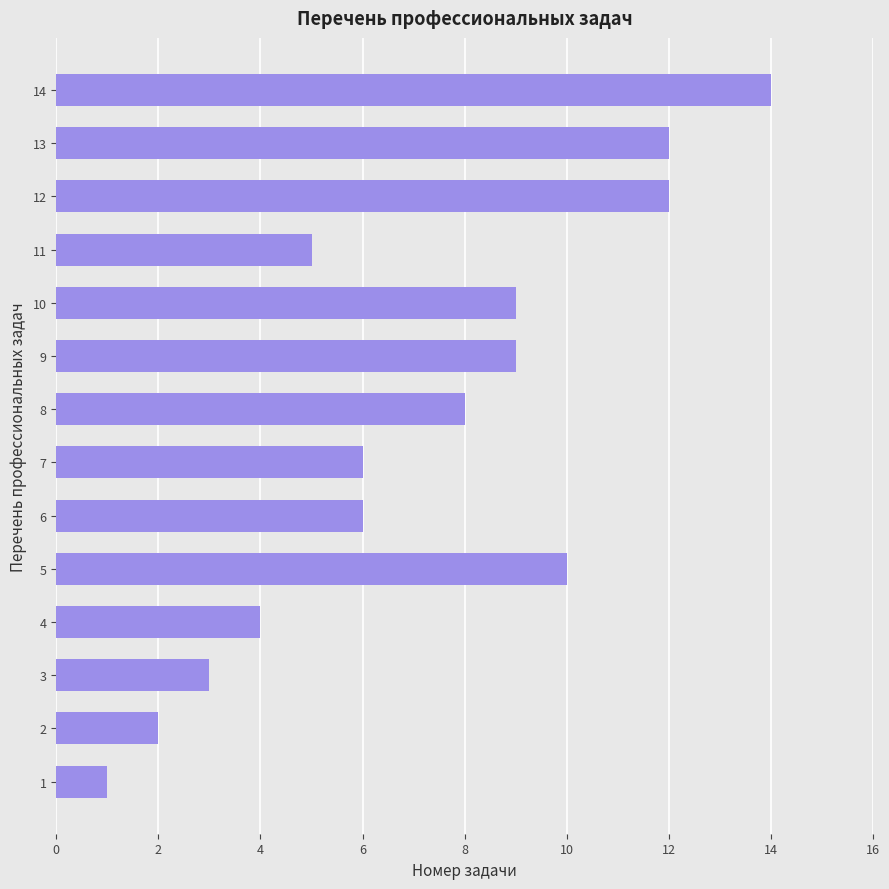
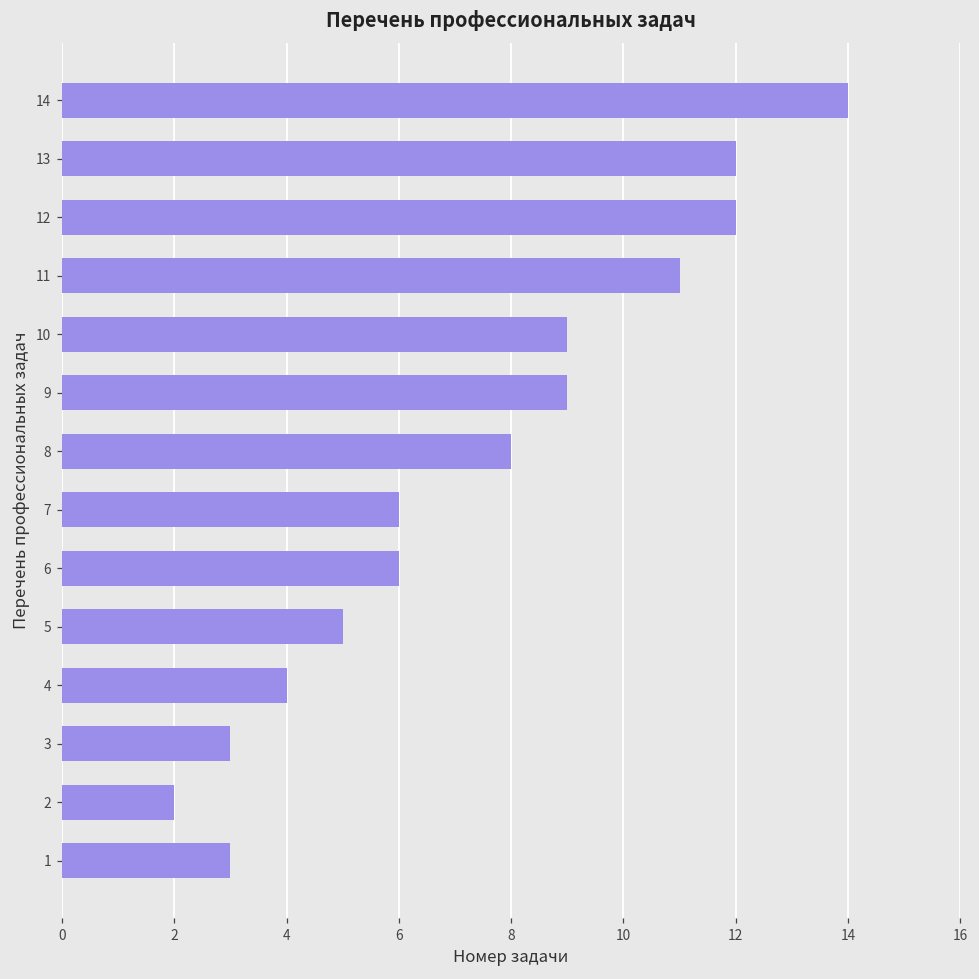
11: 5 -> 11
5: 10 -> 5
1: 1 -> 3
